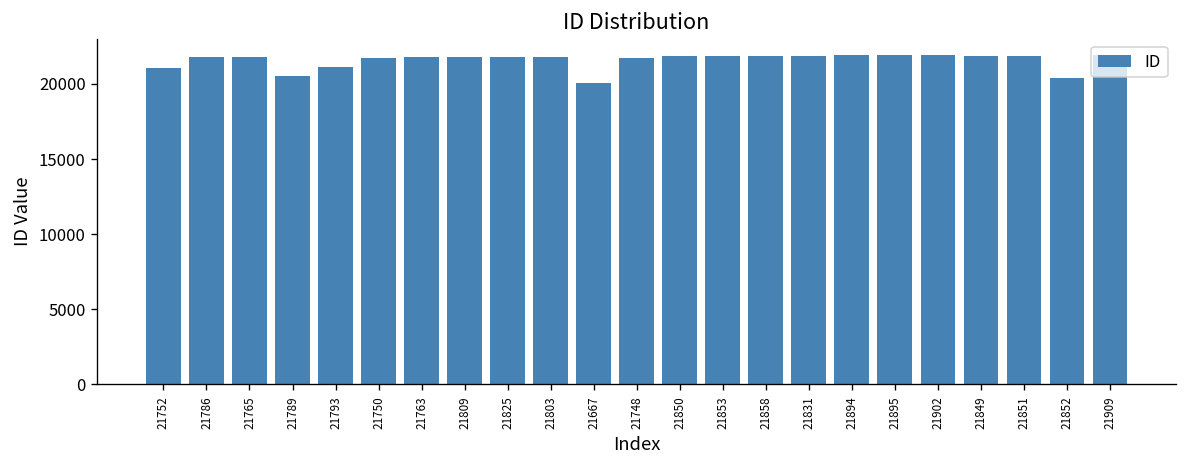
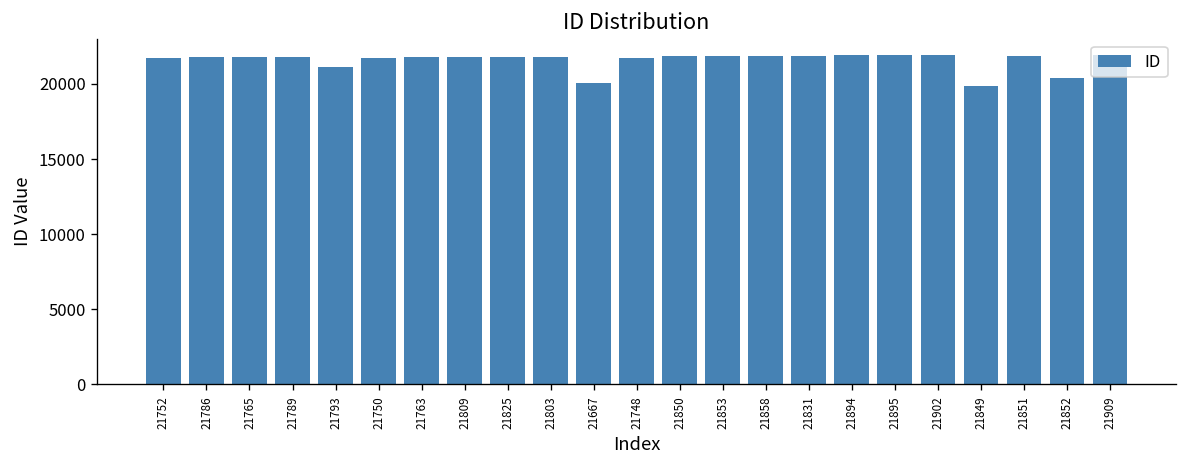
21752: 21100 -> 21800
21789: 20500 -> 21800
21849: 21800 -> 19900
